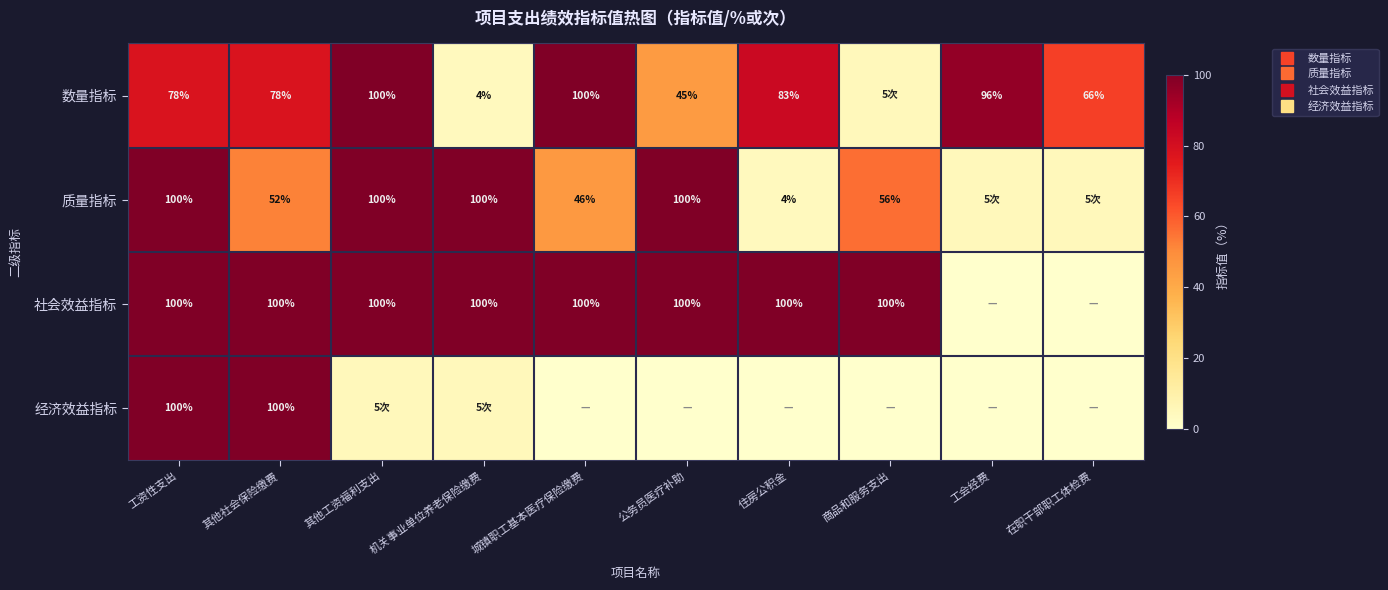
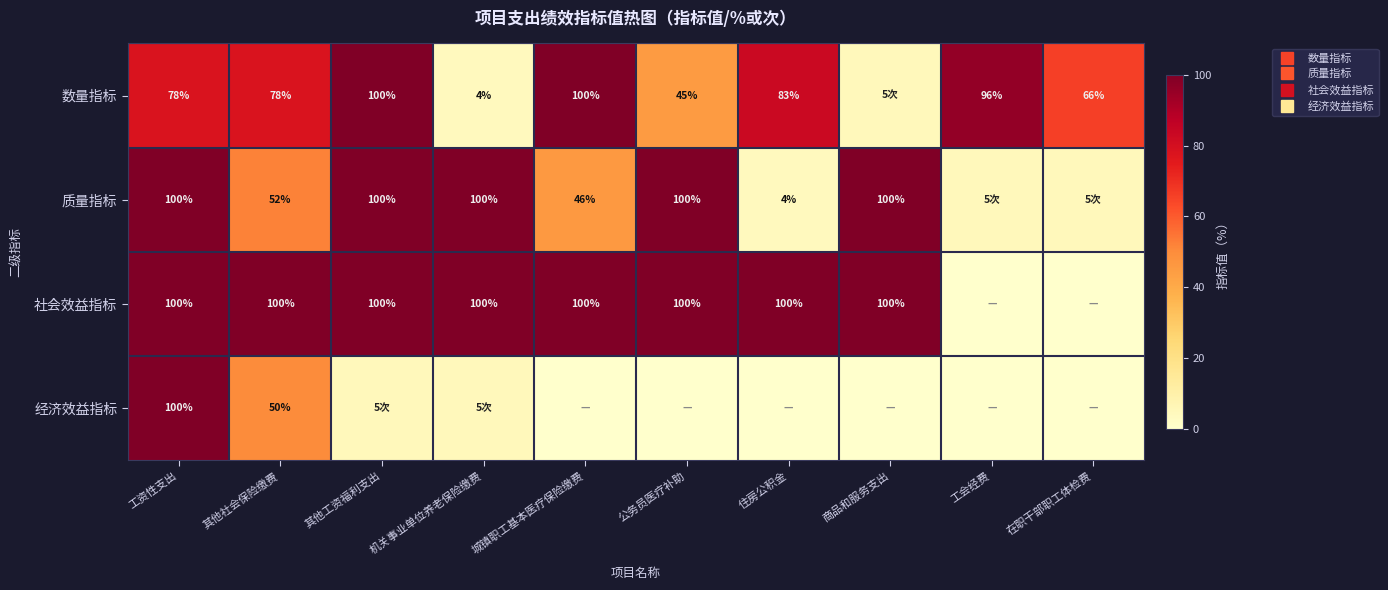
质量指标, 商品和服务支出: 56% -> 100%
经济效益指标, 其他社会保险缴费: 100% -> 50%
